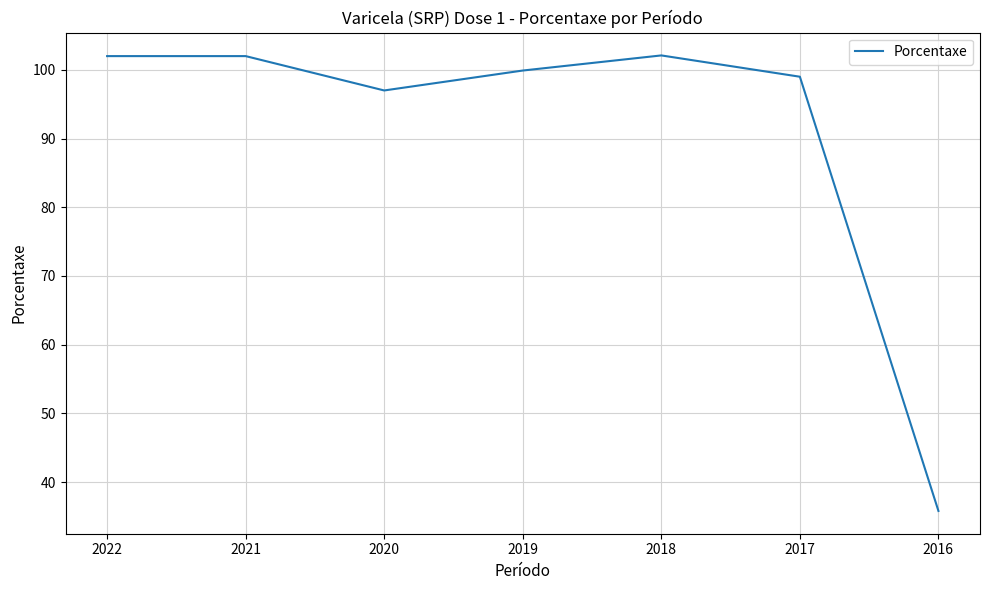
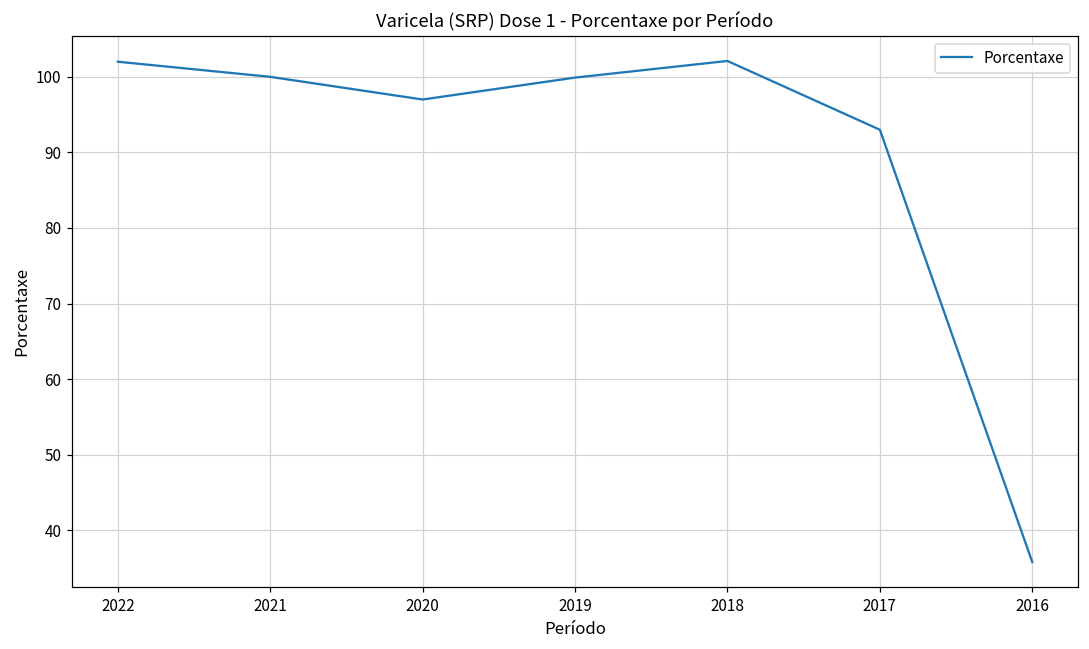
2021: 102 -> 100
2017: 99 -> 93
